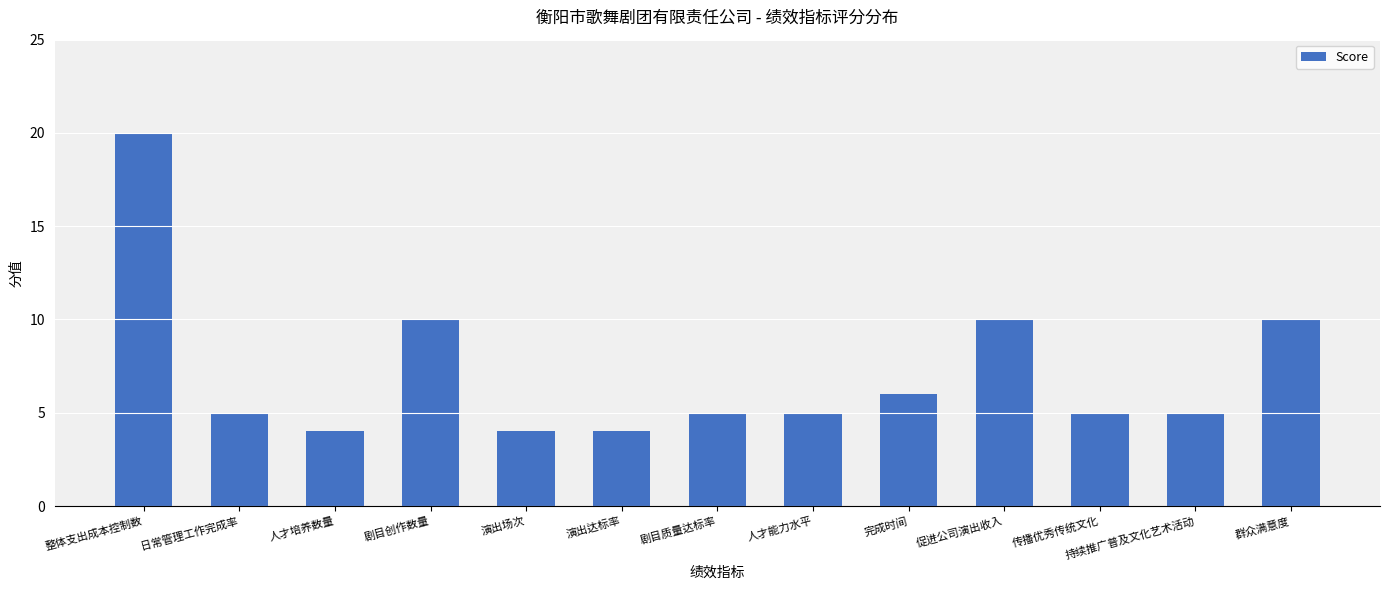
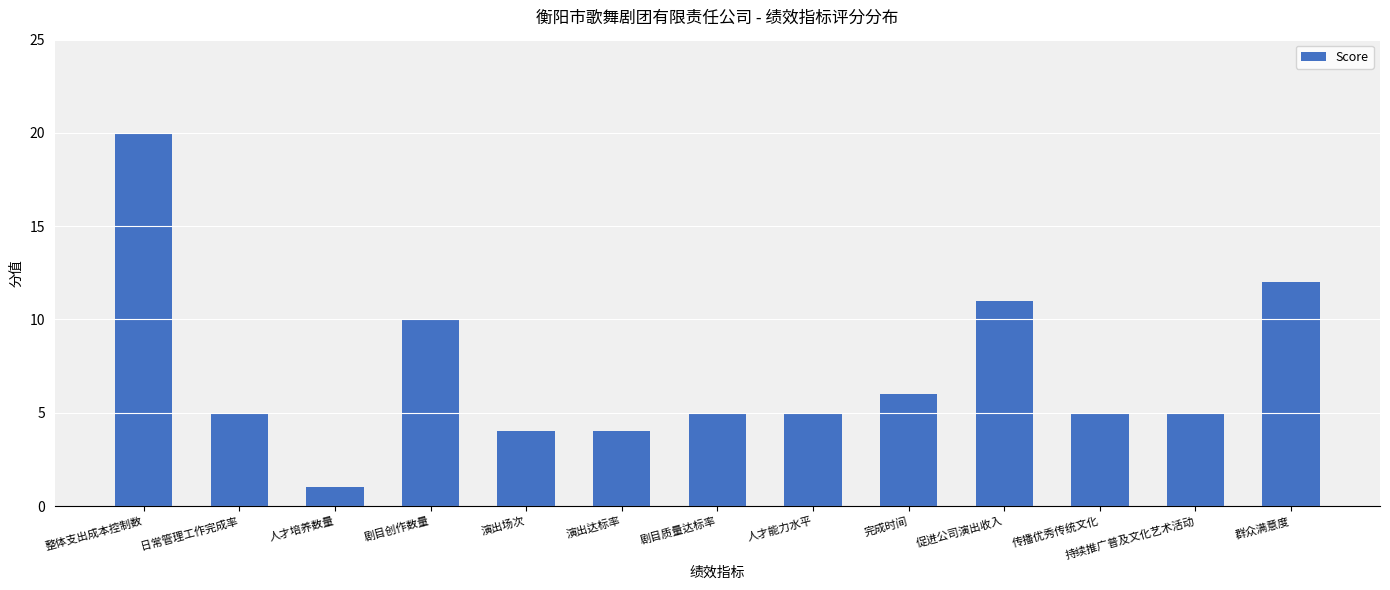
人才培养数量: 4 -> 1
促进公司演出收入: 10 -> 11
群众满意度: 10 -> 12
